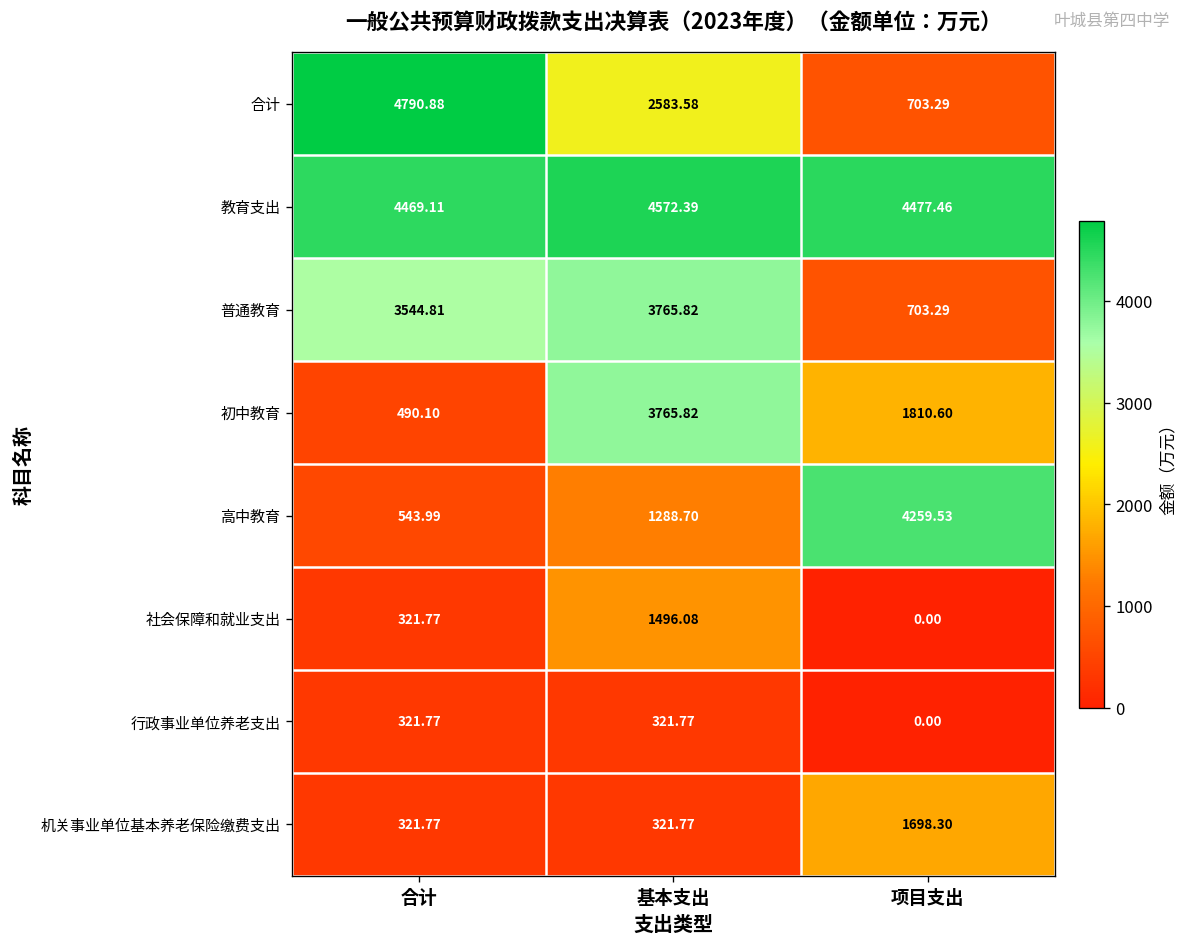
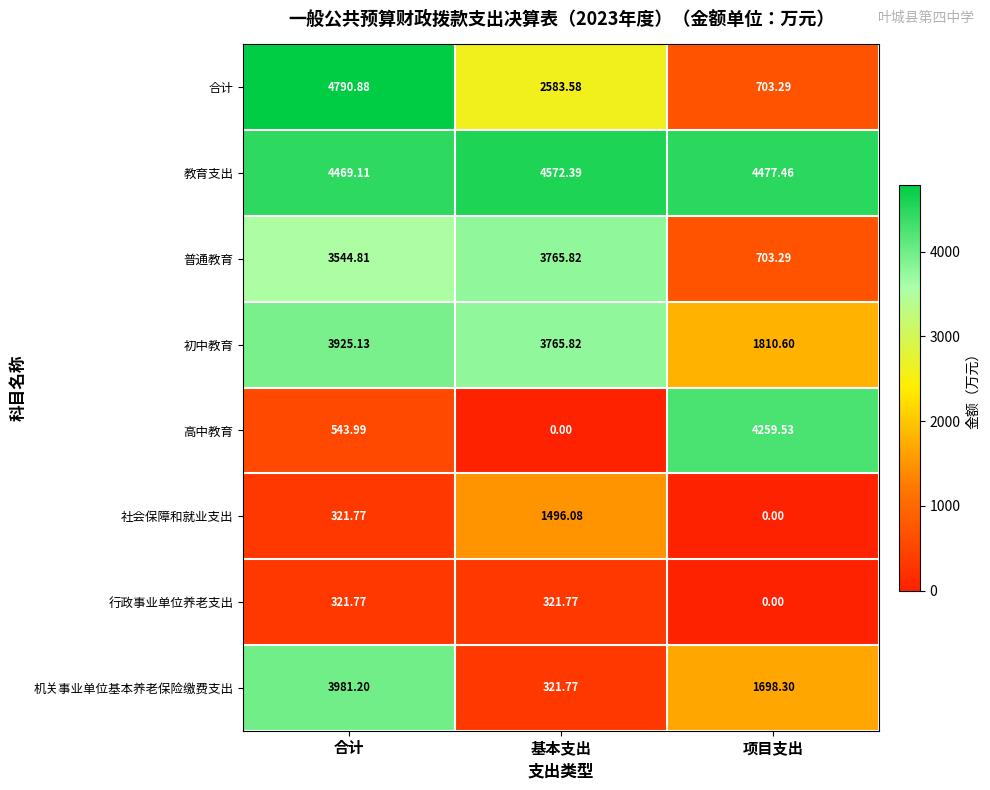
初中教育, 合计: 490.10 -> 3925.13
高中教育, 基本支出: 1288.70 -> 0.00
机关事业单位基本养老保险缴费支出, 合计: 321.77 -> 3981.20
